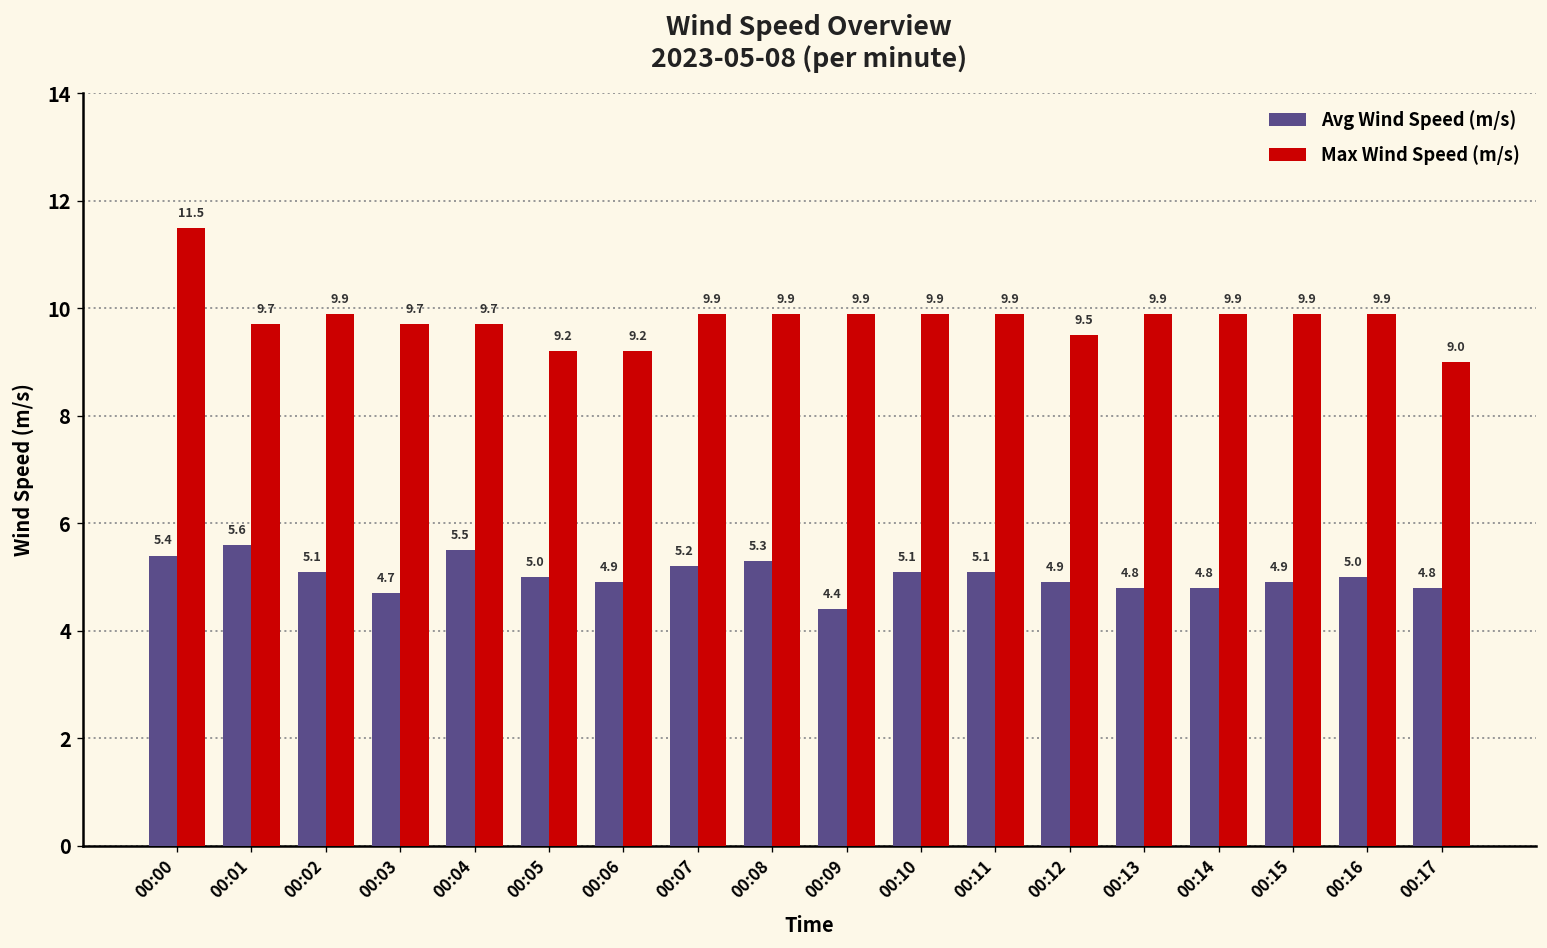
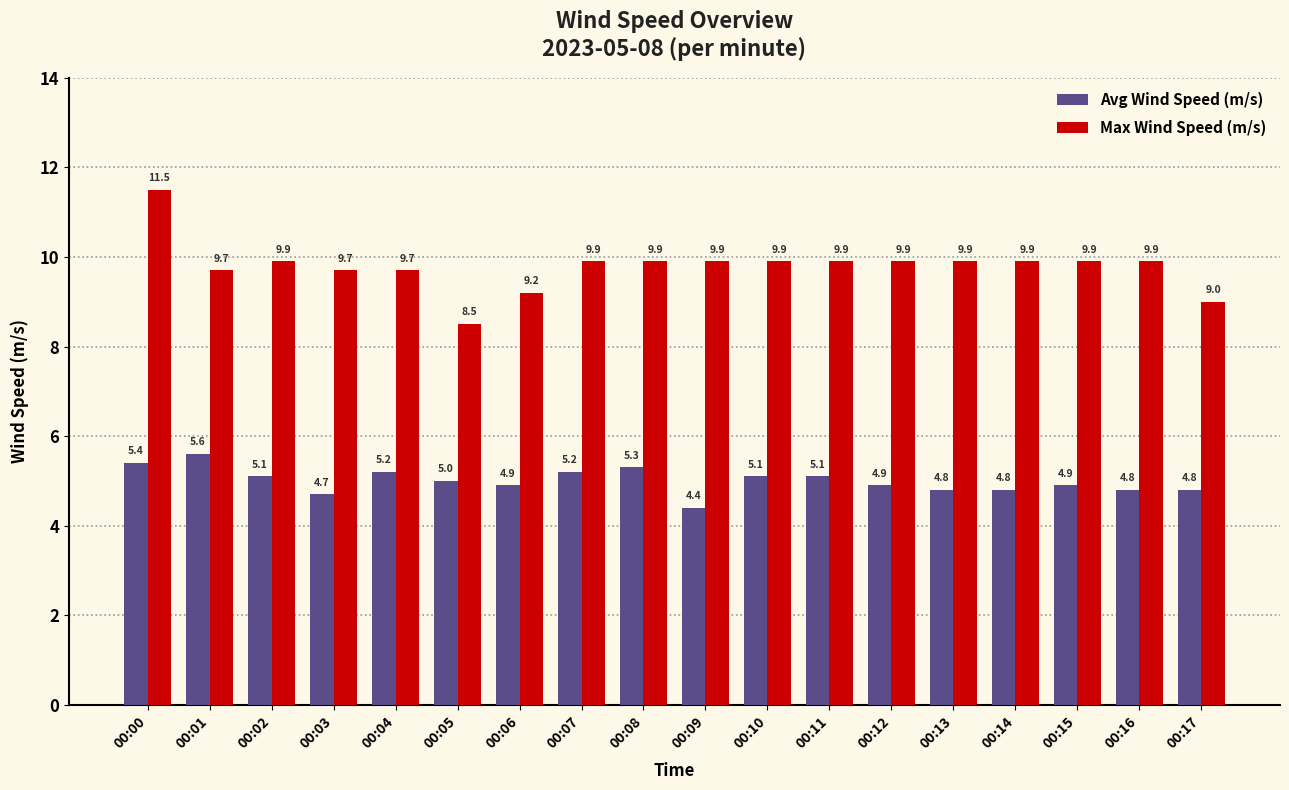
Avg Wind Speed (m/s), 00:04: 5.5 -> 5.2
Max Wind Speed (m/s), 00:05: 9.2 -> 8.5
Max Wind Speed (m/s), 00:12: 9.5 -> 9.9
Avg Wind Speed (m/s), 00:16: 5.0 -> 4.8
